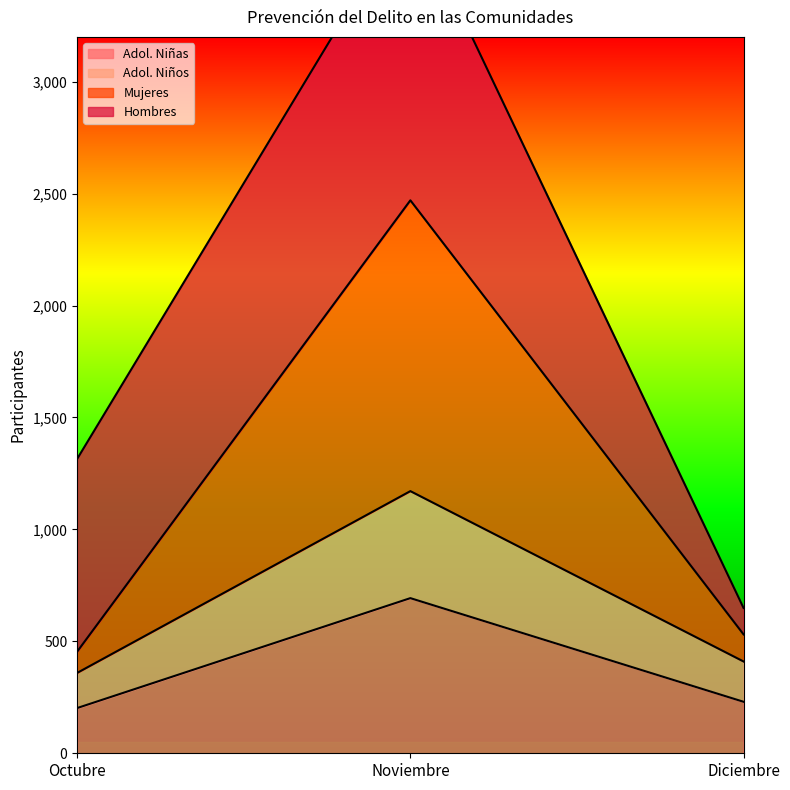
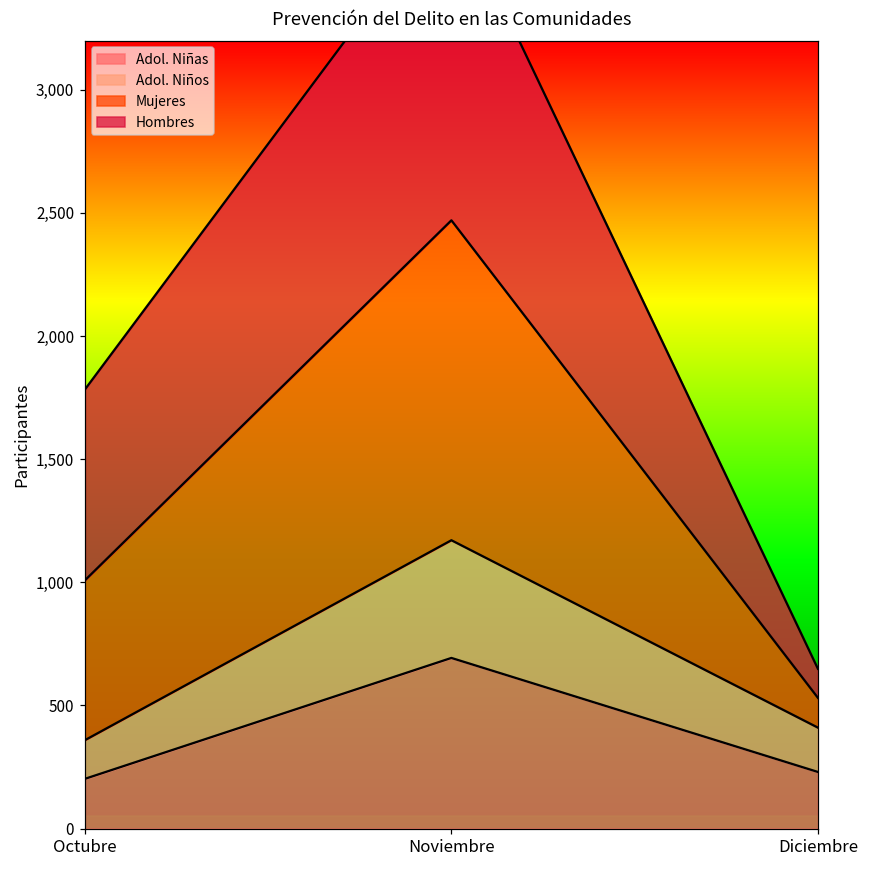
Mujeres, Octubre: 100 -> 650
Hombres, Octubre: 860 -> 780
